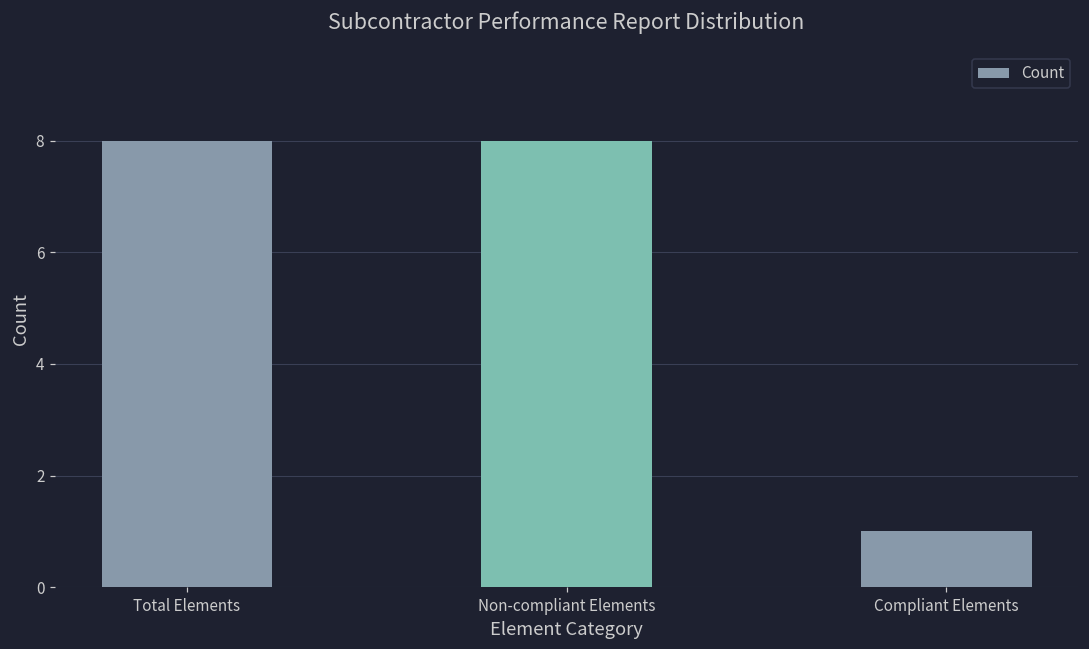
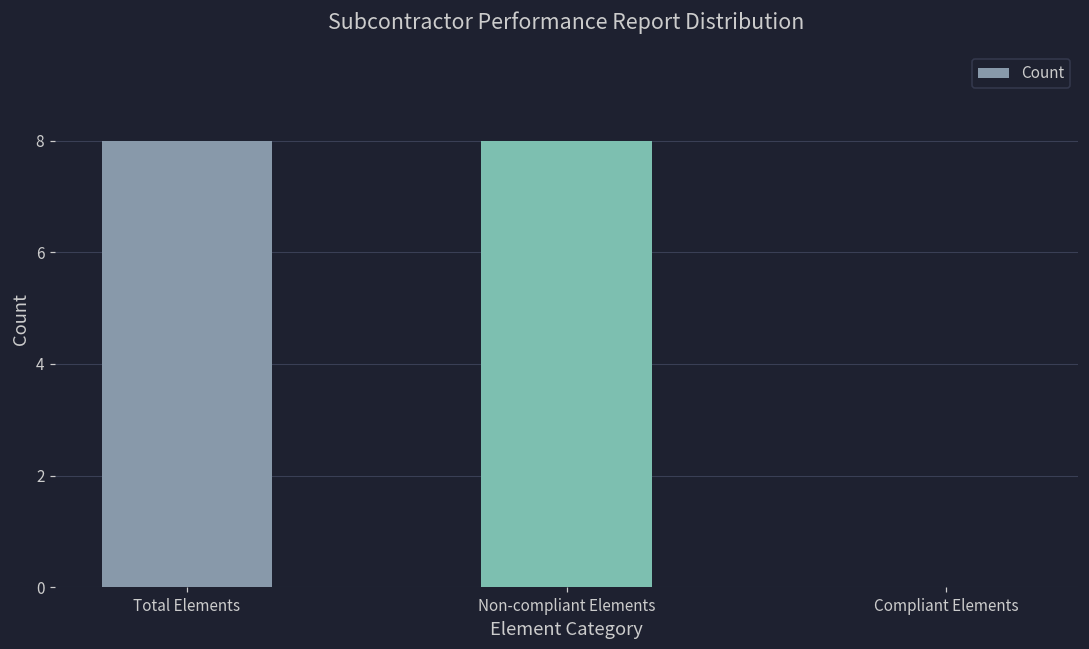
Compliant Elements: 1 -> 0
